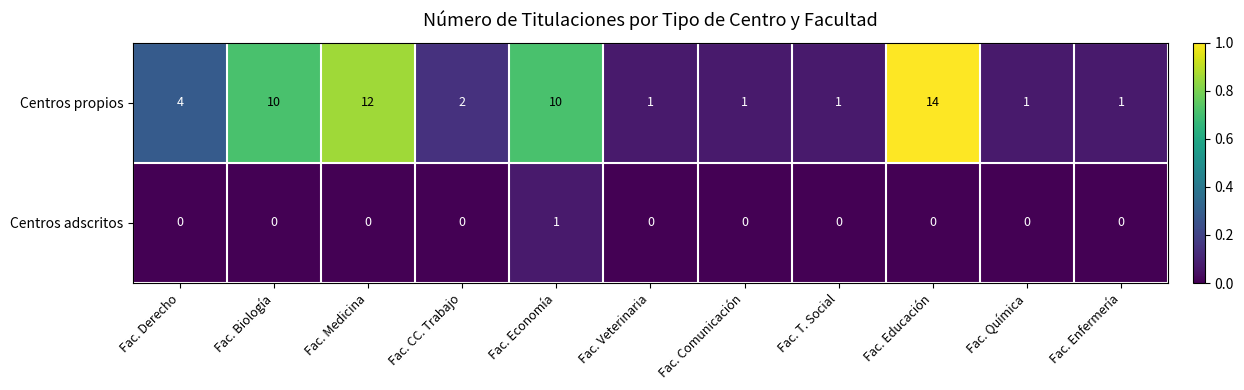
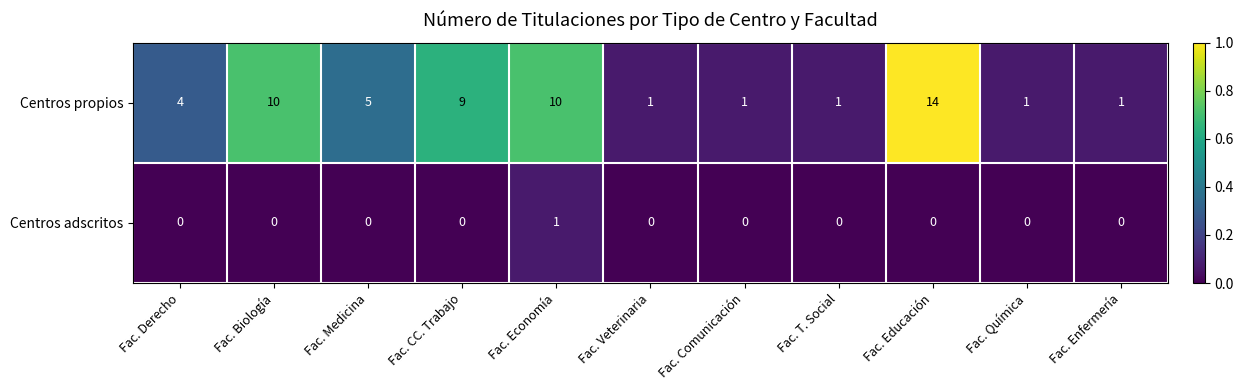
Centros propios, Fac. Medicina: 12 -> 5
Centros propios, Fac. CC. Trabajo: 2 -> 9
